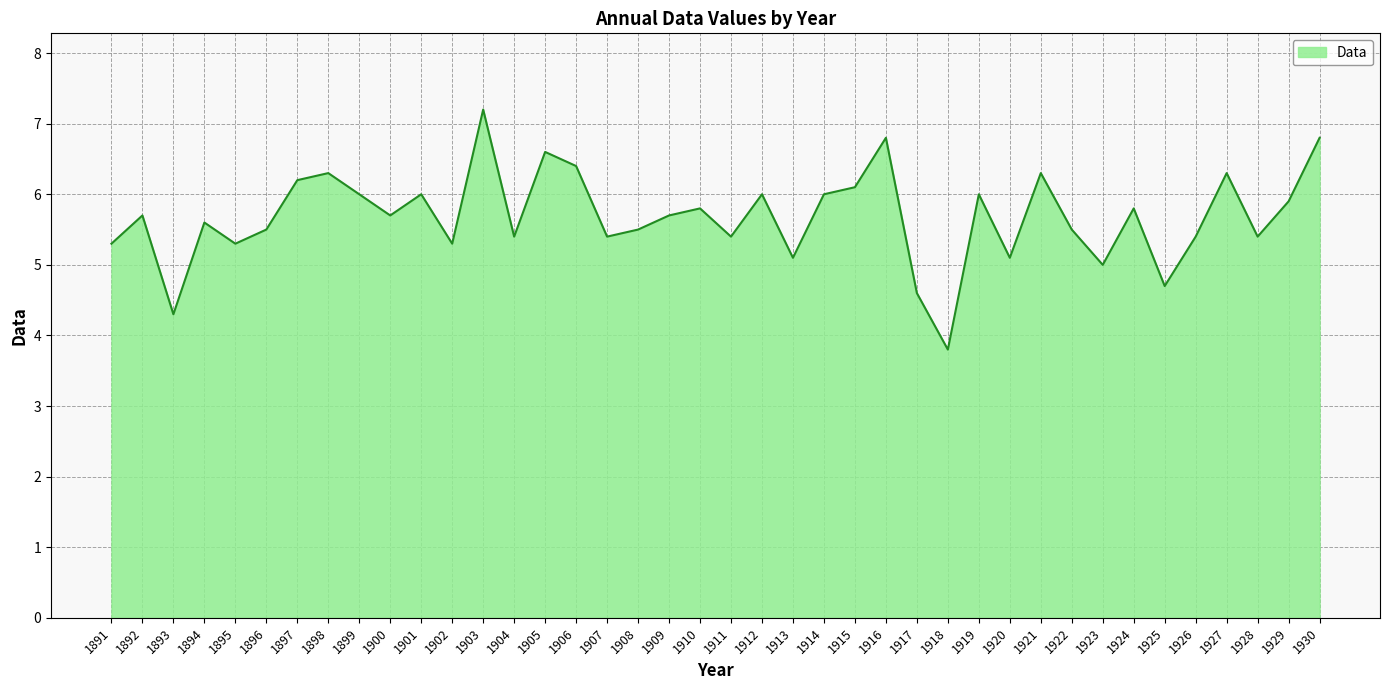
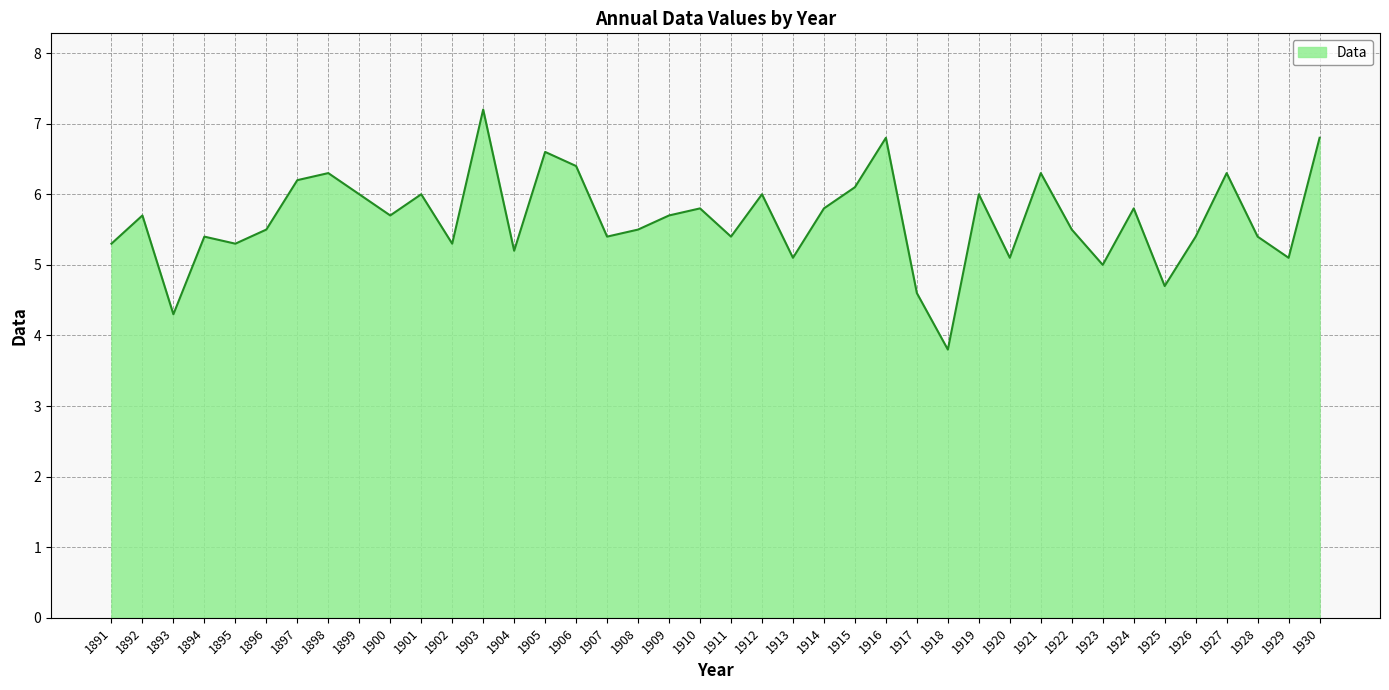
1894: 5.6 -> 5.4
1904: 5.4 -> 5.2
1914: 6.0 -> 5.8
1929: 5.9 -> 5.1
